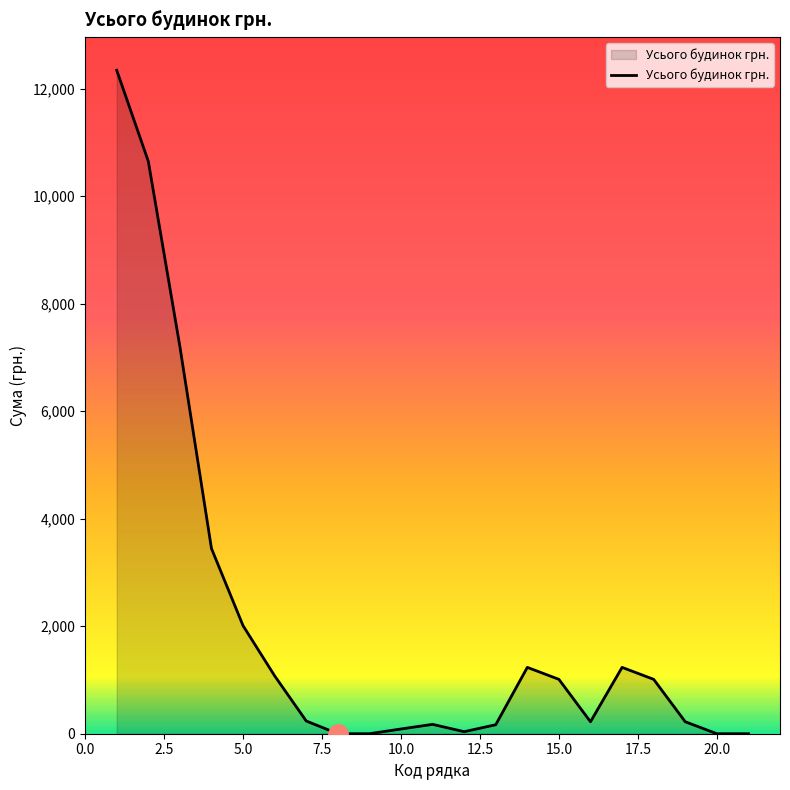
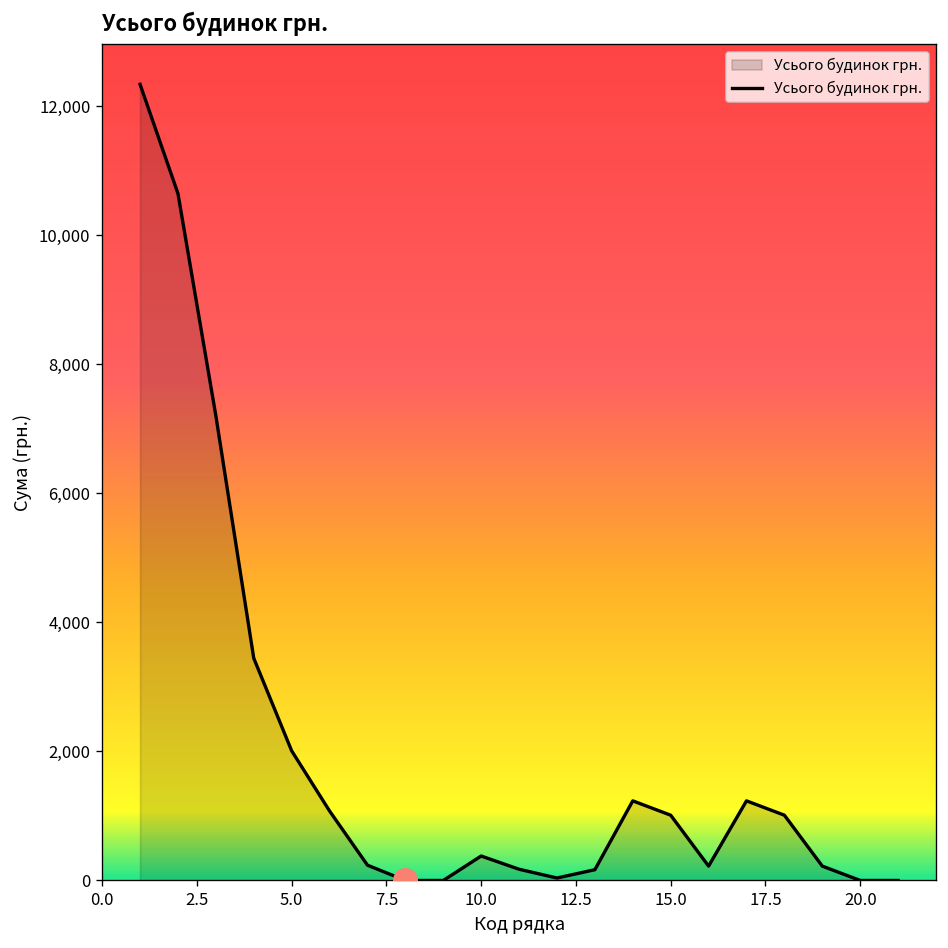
Усього будинок грн., 10.0: 100 -> 400
